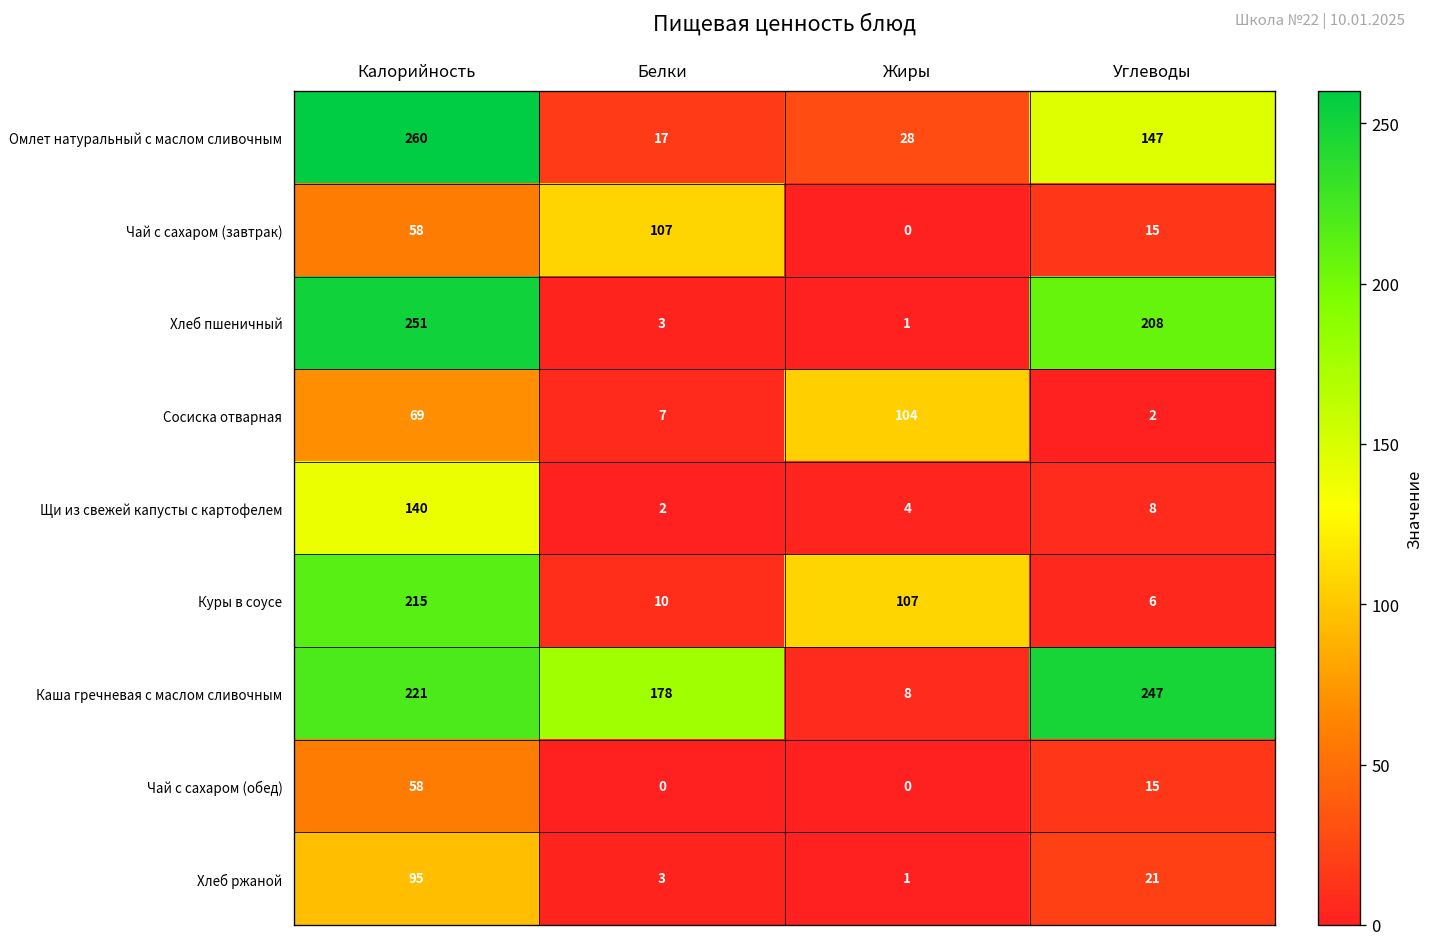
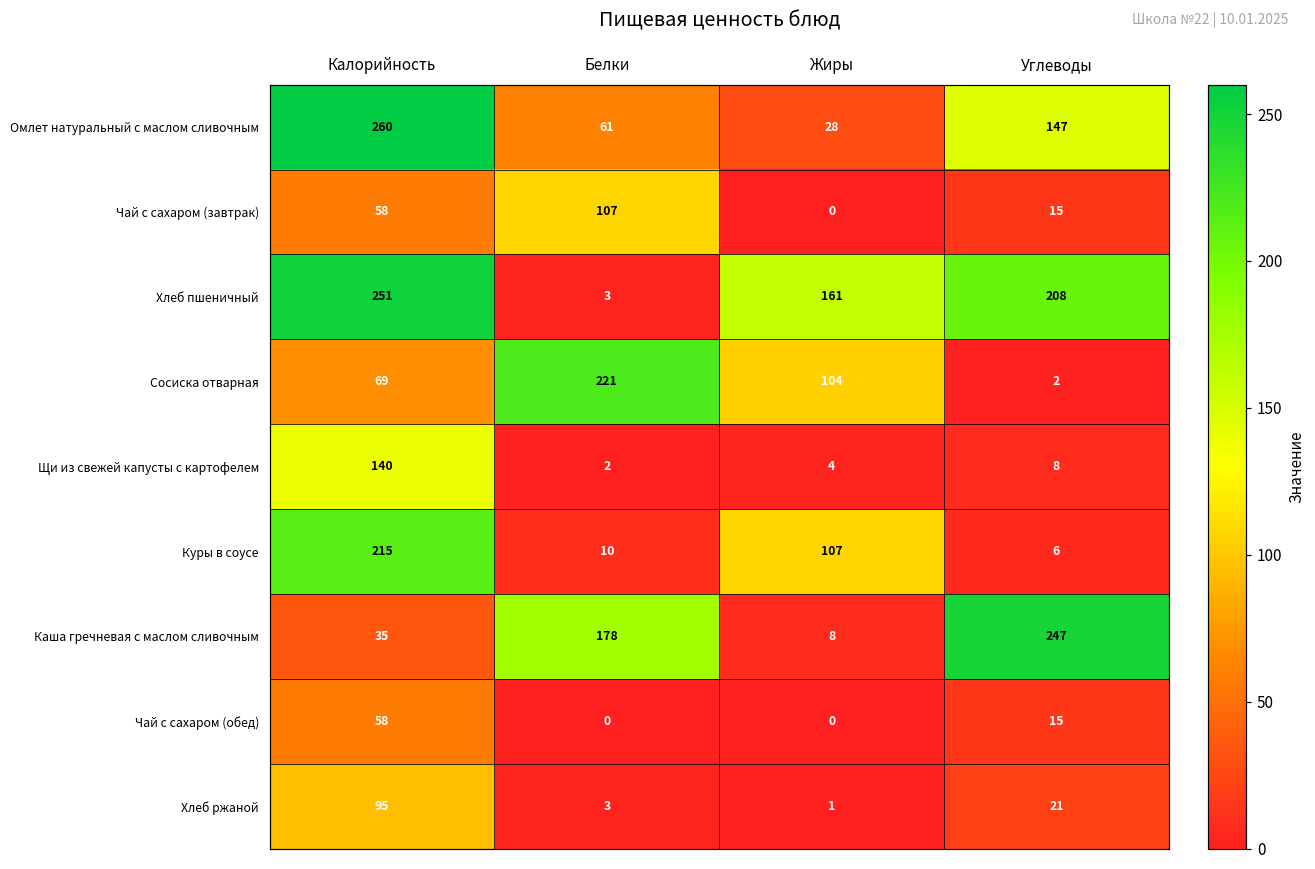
Омлет натуральный с маслом сливочным, Белки: 17 -> 61
Хлеб пшеничный, Жиры: 1 -> 161
Сосиска отварная, Белки: 7 -> 221
Каша гречневая с маслом сливочным, Калорийность: 221 -> 35
